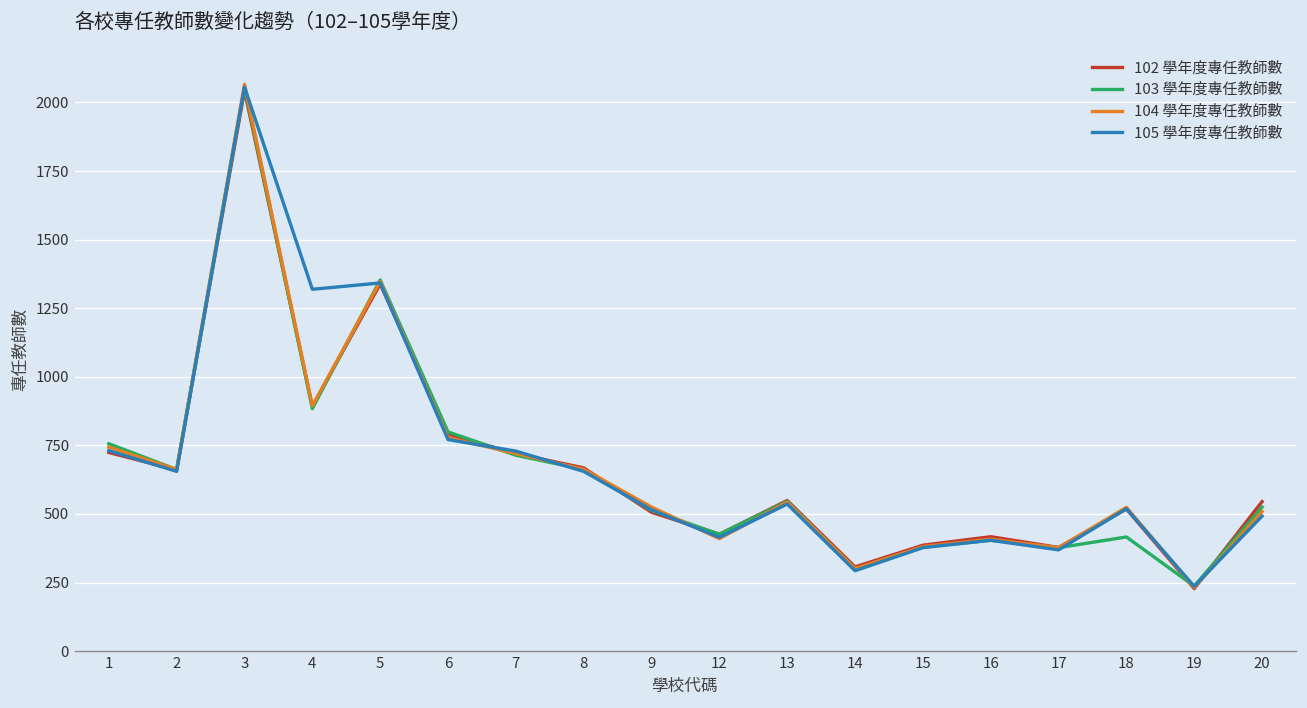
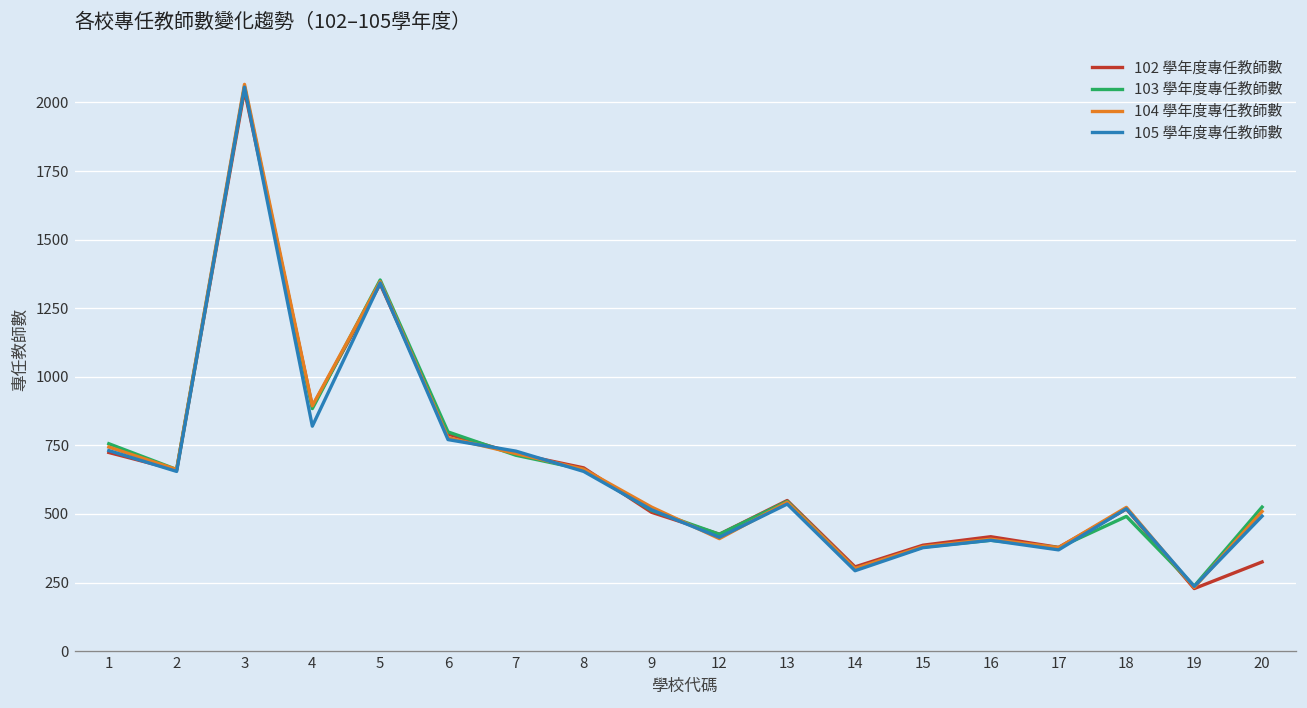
105 學年度專任教師數, 4: 1320 -> 820
103 學年度專任教師數, 18: 420 -> 490
102 學年度專任教師數, 20: 550 -> 330
